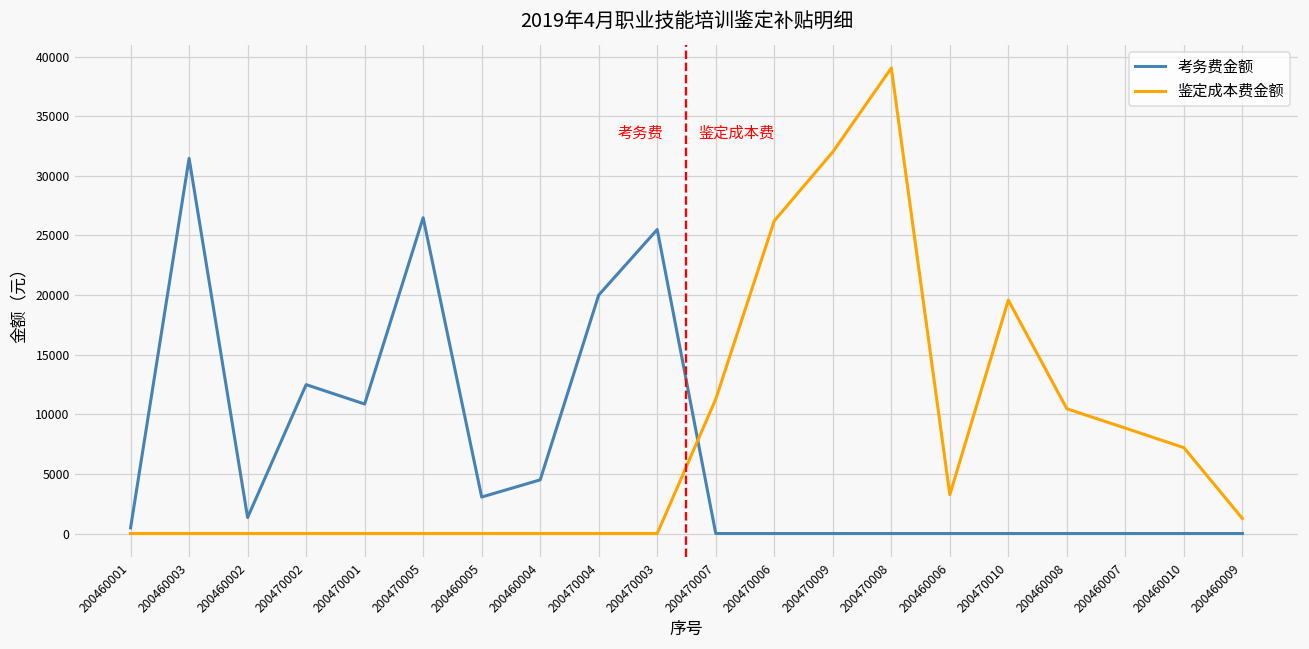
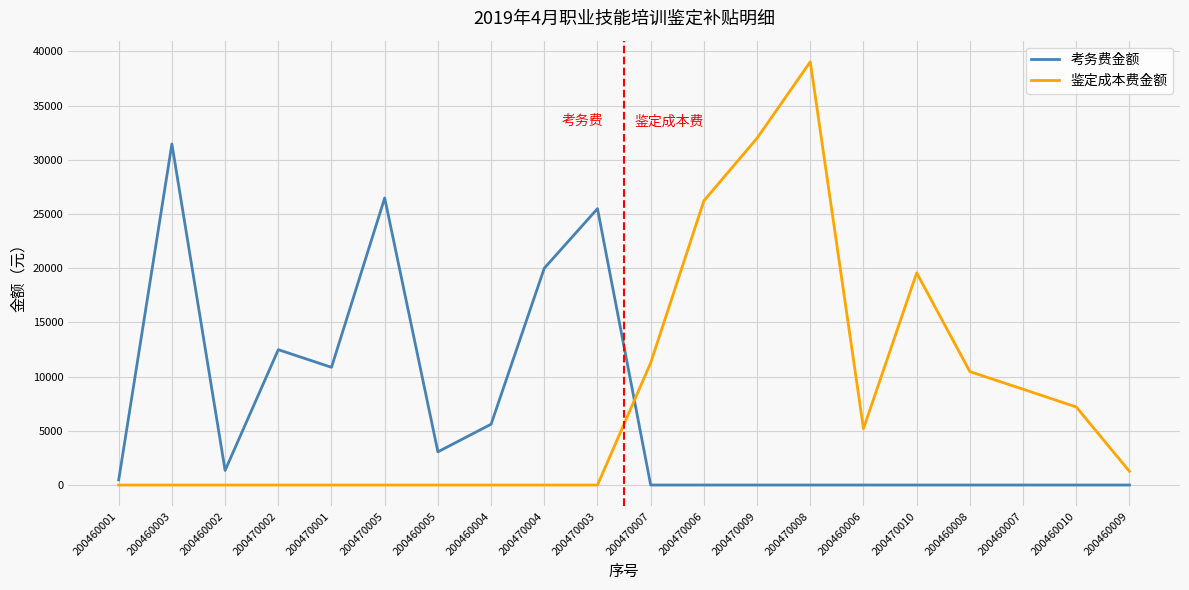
考务费金额, 200460004: 4500 -> 5600
鉴定成本费金额, 200460006: 3300 -> 5200
